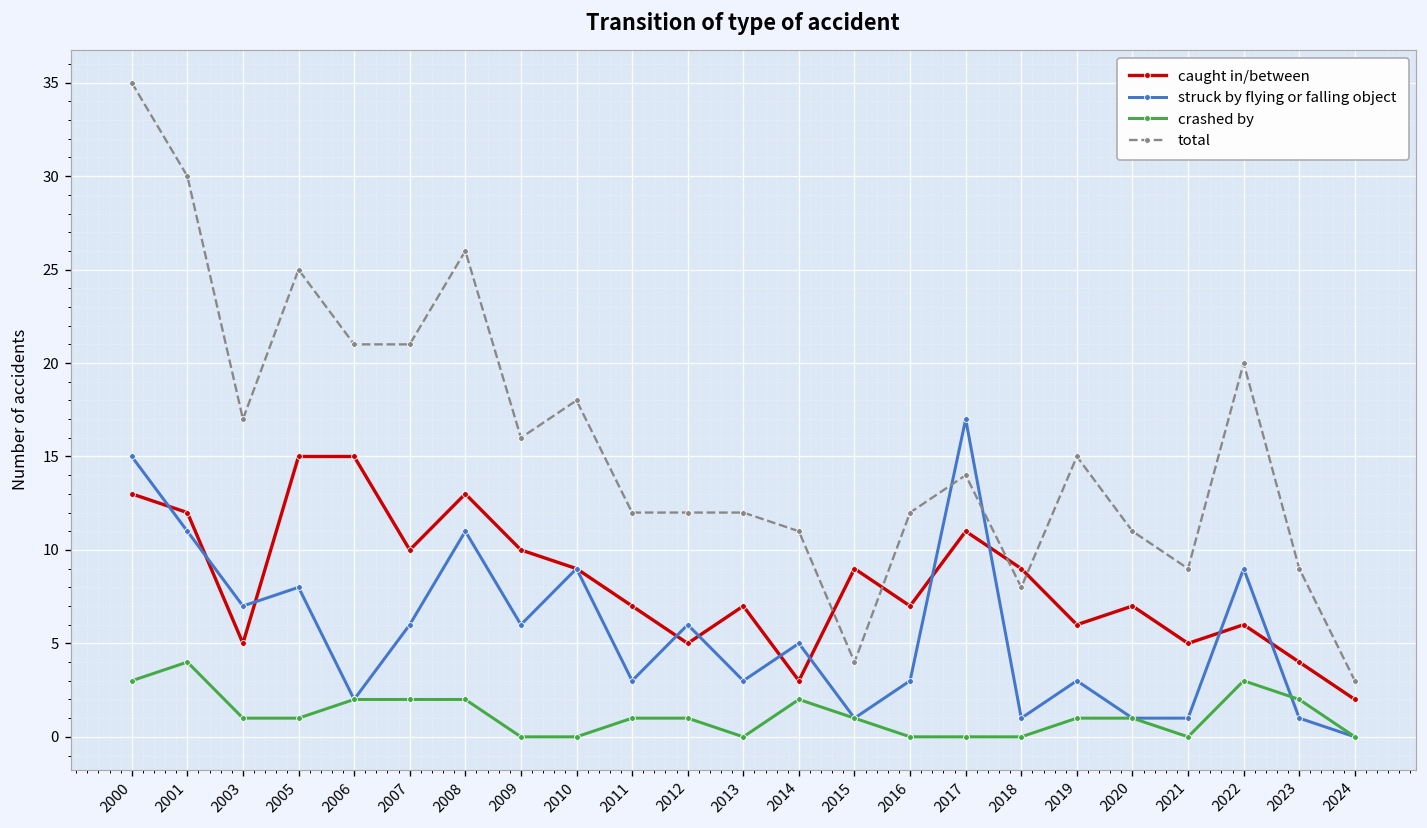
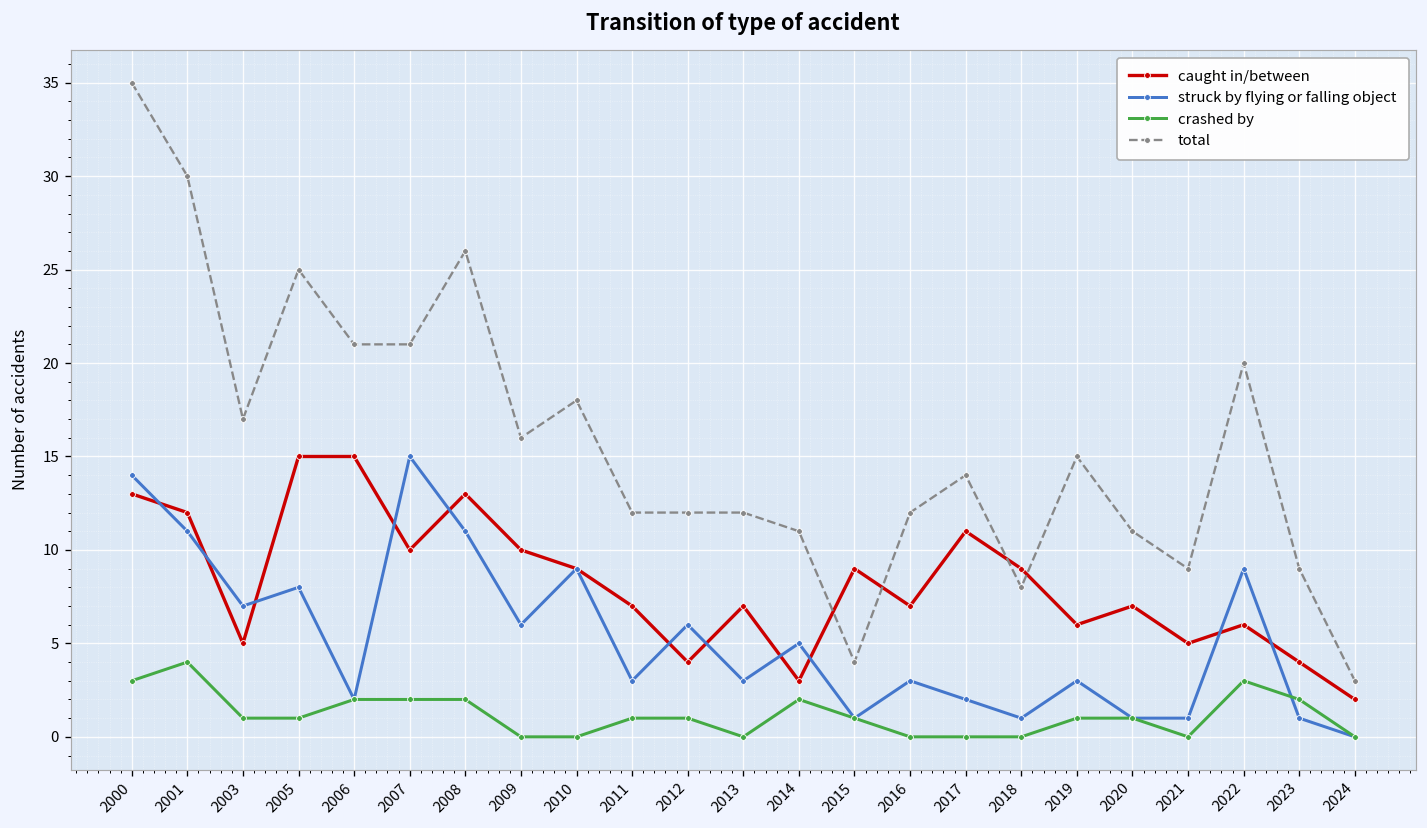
struck by flying or falling object, 2000: 15 -> 14
struck by flying or falling object, 2007: 6 -> 15
caught in/between, 2012: 5 -> 4
struck by flying or falling object, 2017: 17 -> 2
